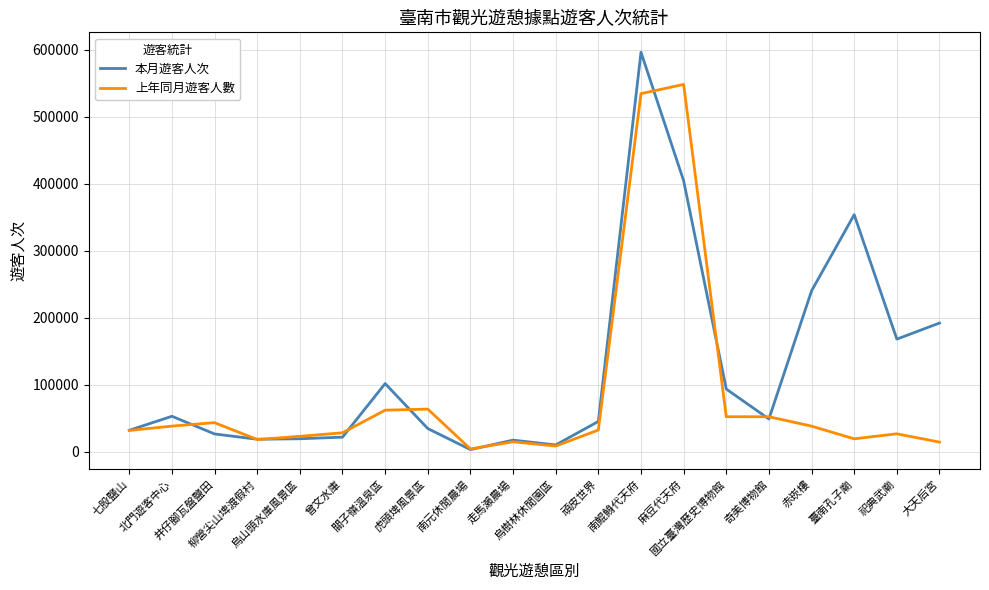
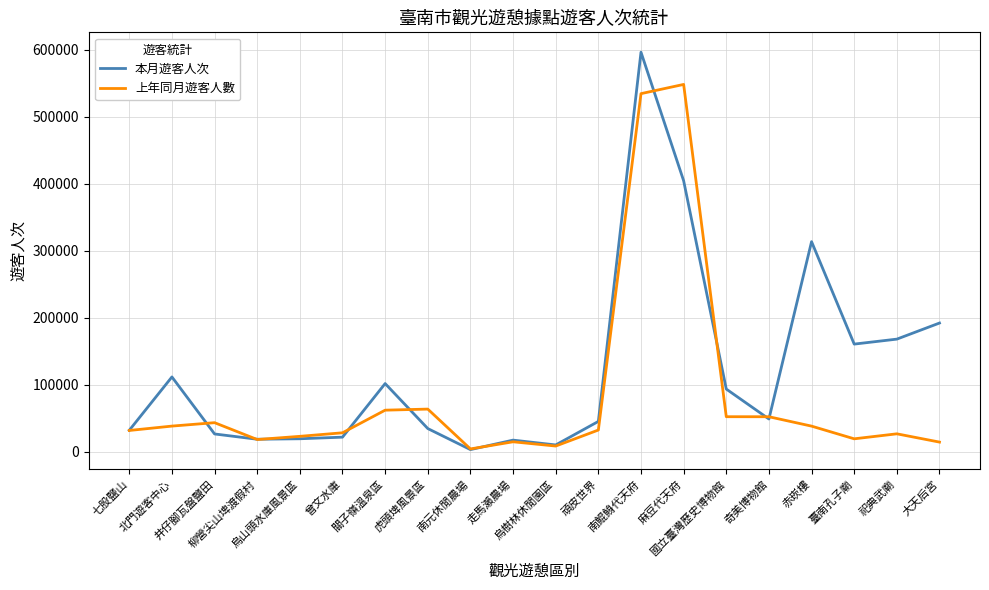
本月遊客人次, 北門遊客中心: 50000 -> 110000
本月遊客人次, 赤崁樓: 240000 -> 310000
本月遊客人次, 臺南孔子廟: 350000 -> 160000
